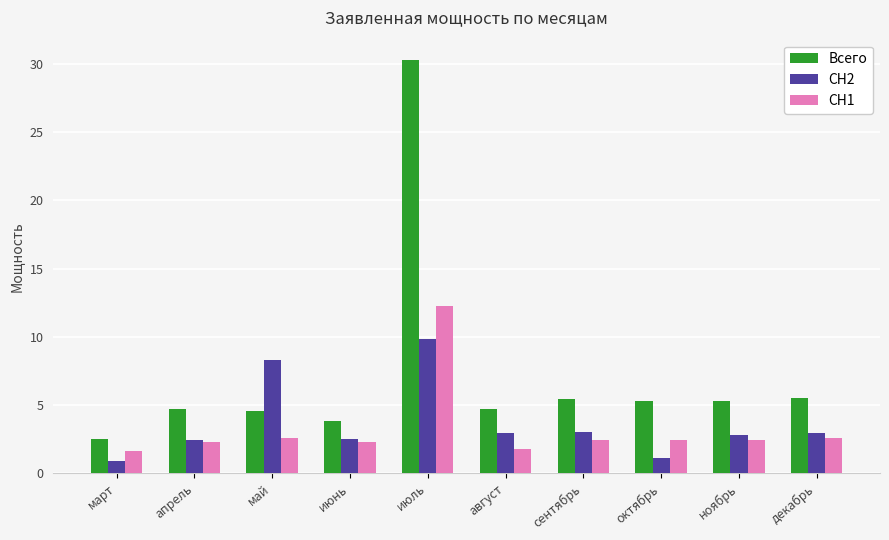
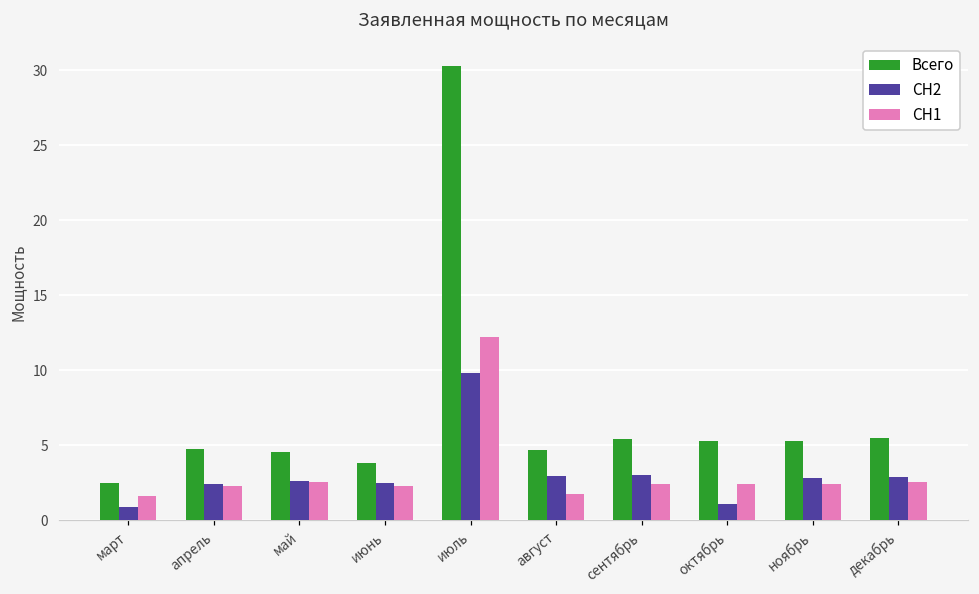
СН2, май: 8.3 -> 2.6
